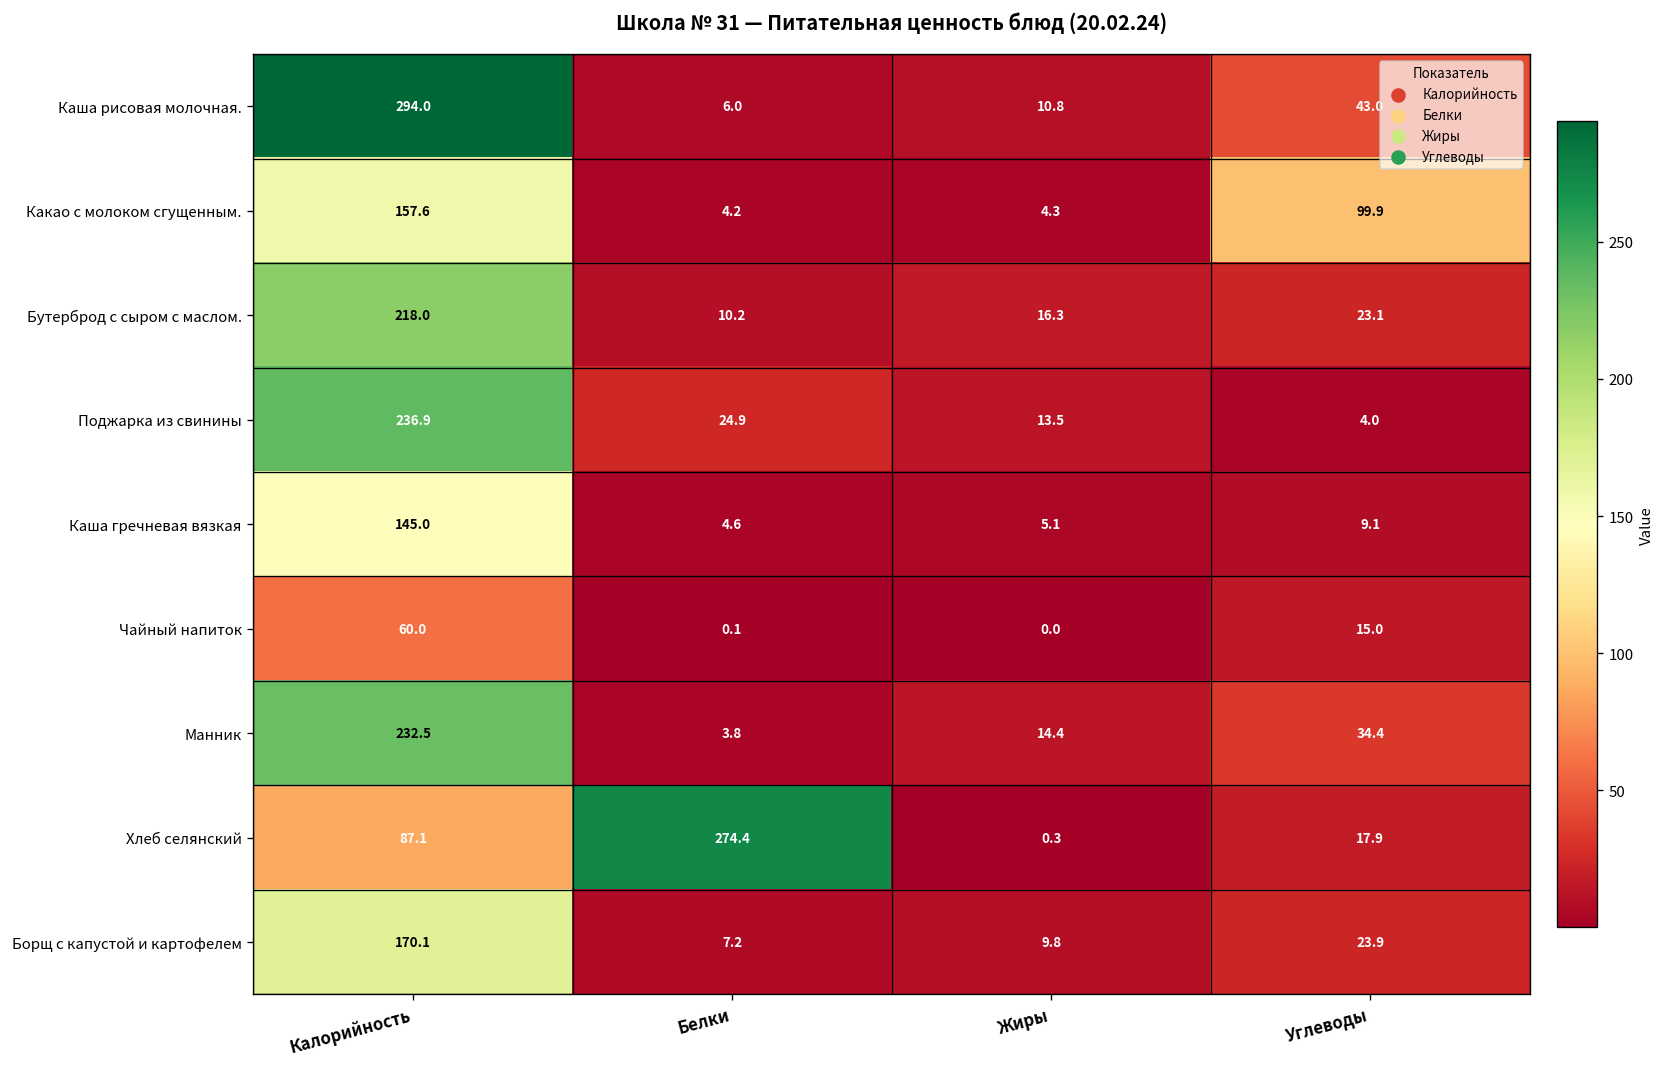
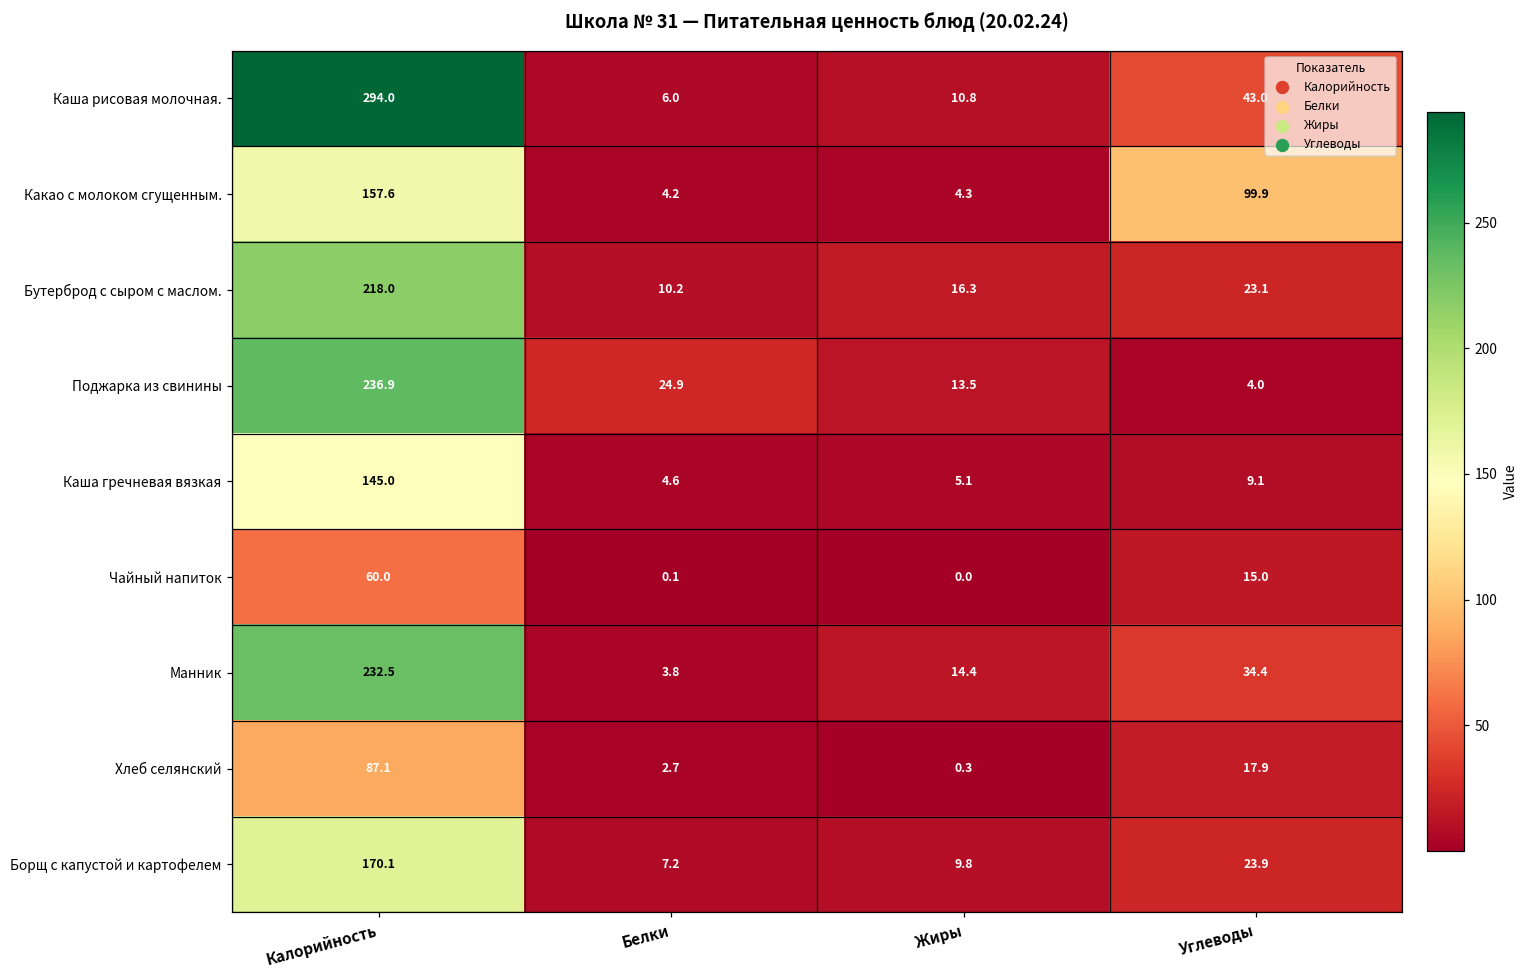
Хлеб селянский, Белки: 274.4 -> 2.7
